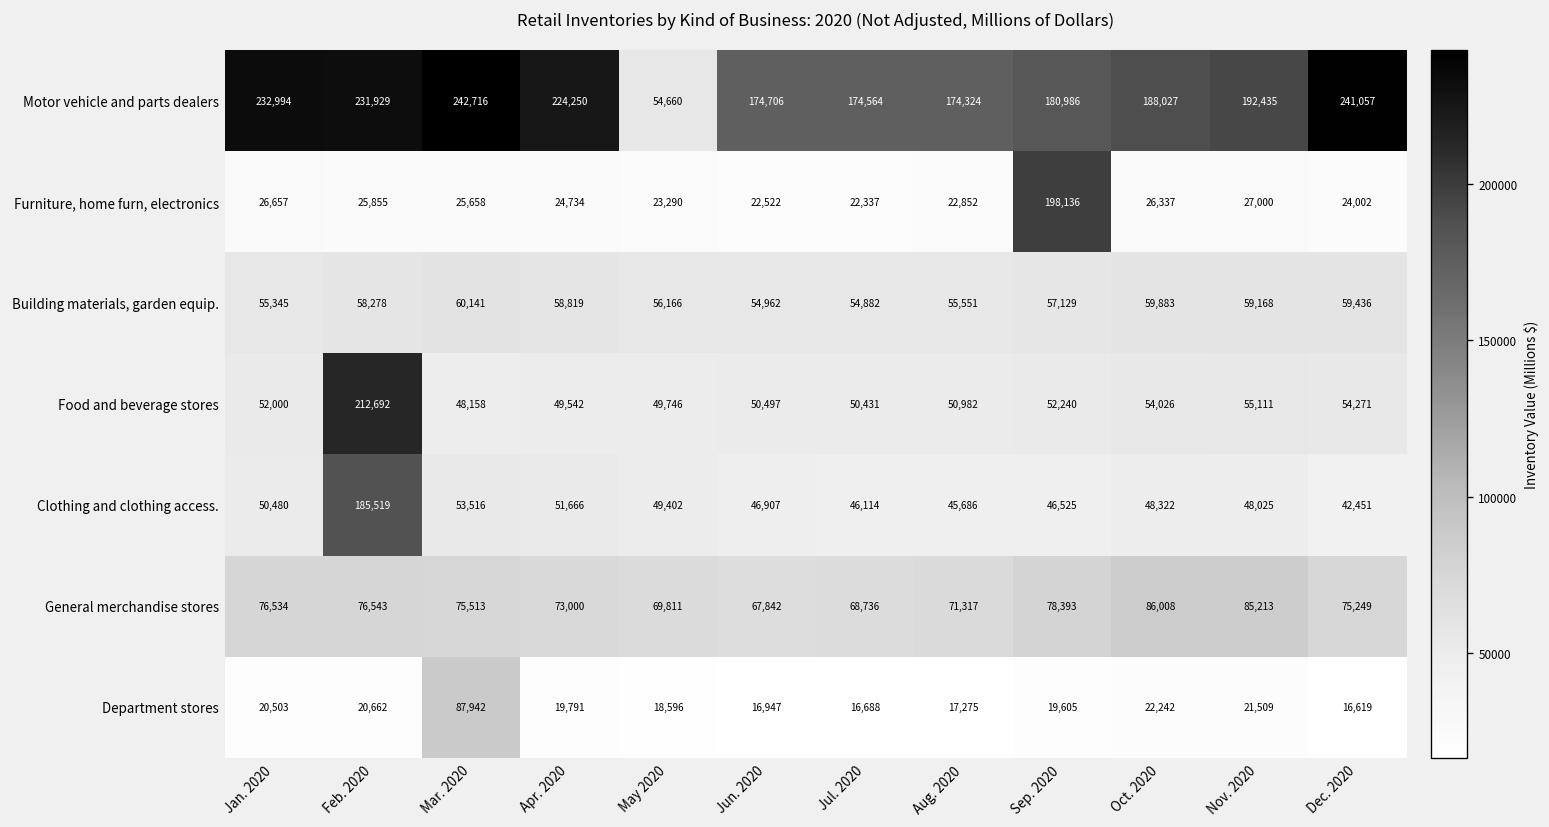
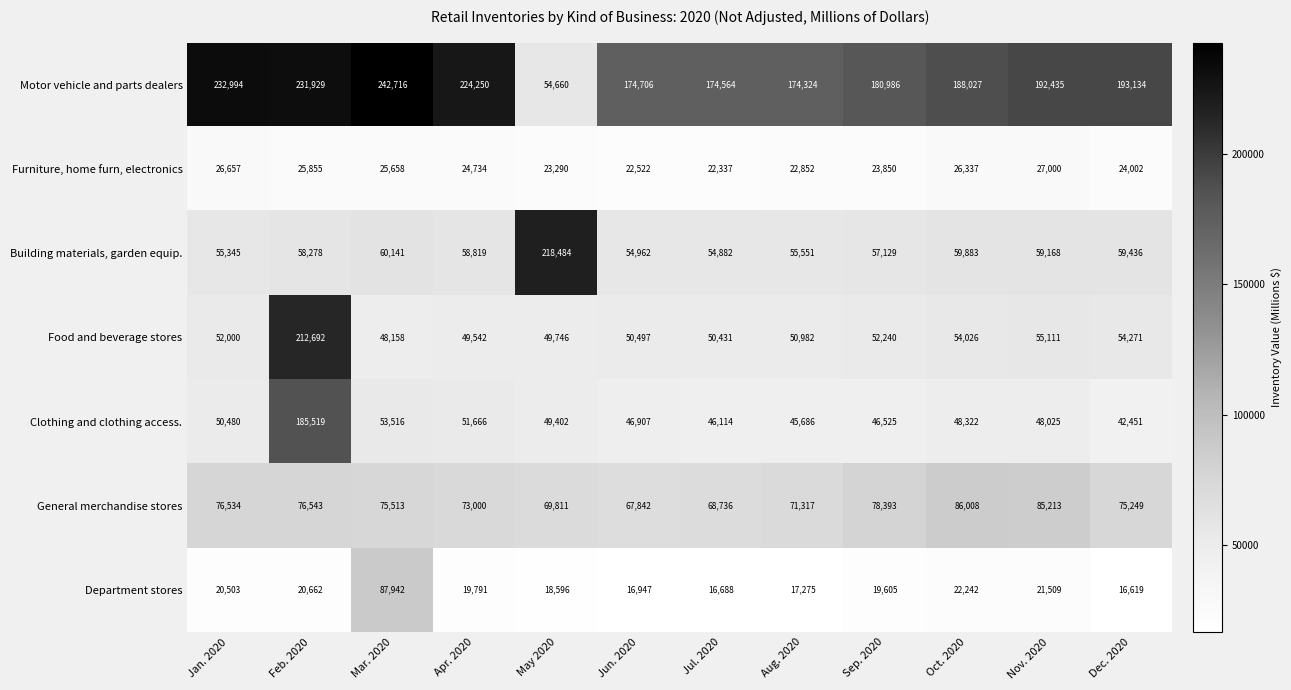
Motor vehicle and parts dealers, Dec. 2020: 241,057 -> 193,134
Furniture, home furn, electronics, Sep. 2020: 198,136 -> 23,850
Building materials, garden equip., May 2020: 56,166 -> 218,484
